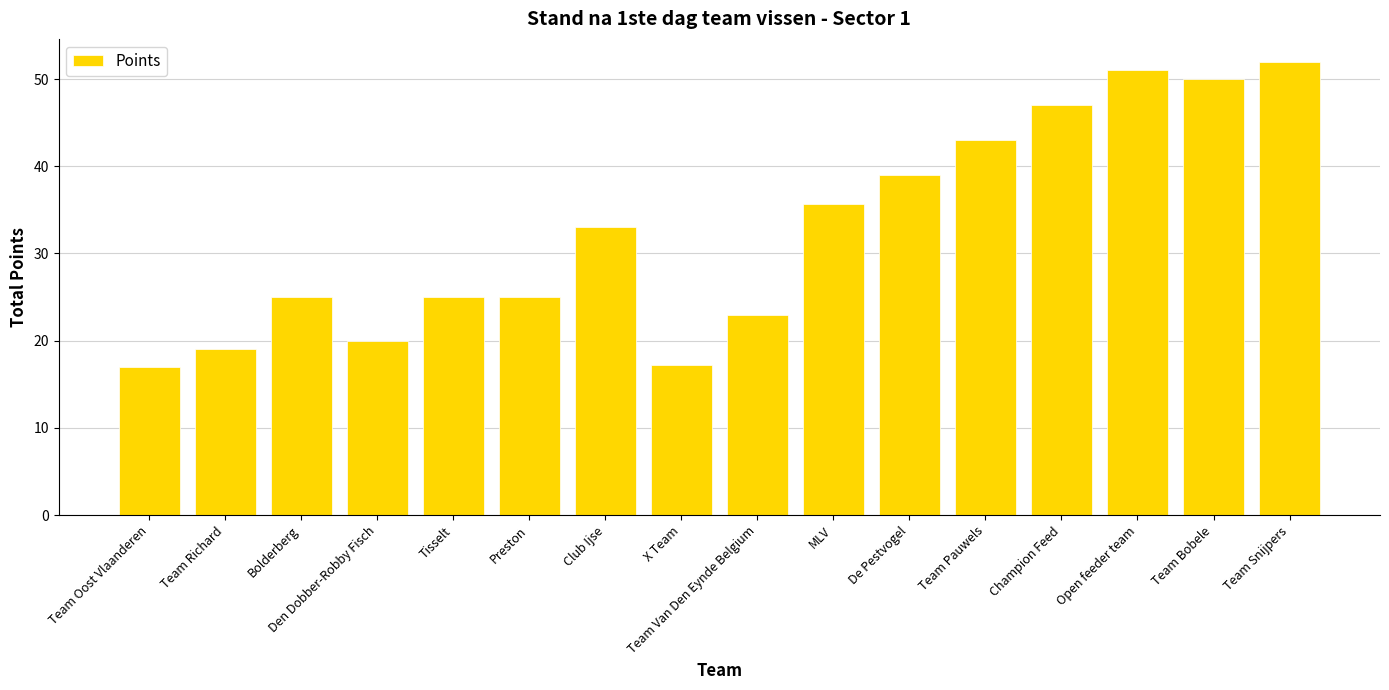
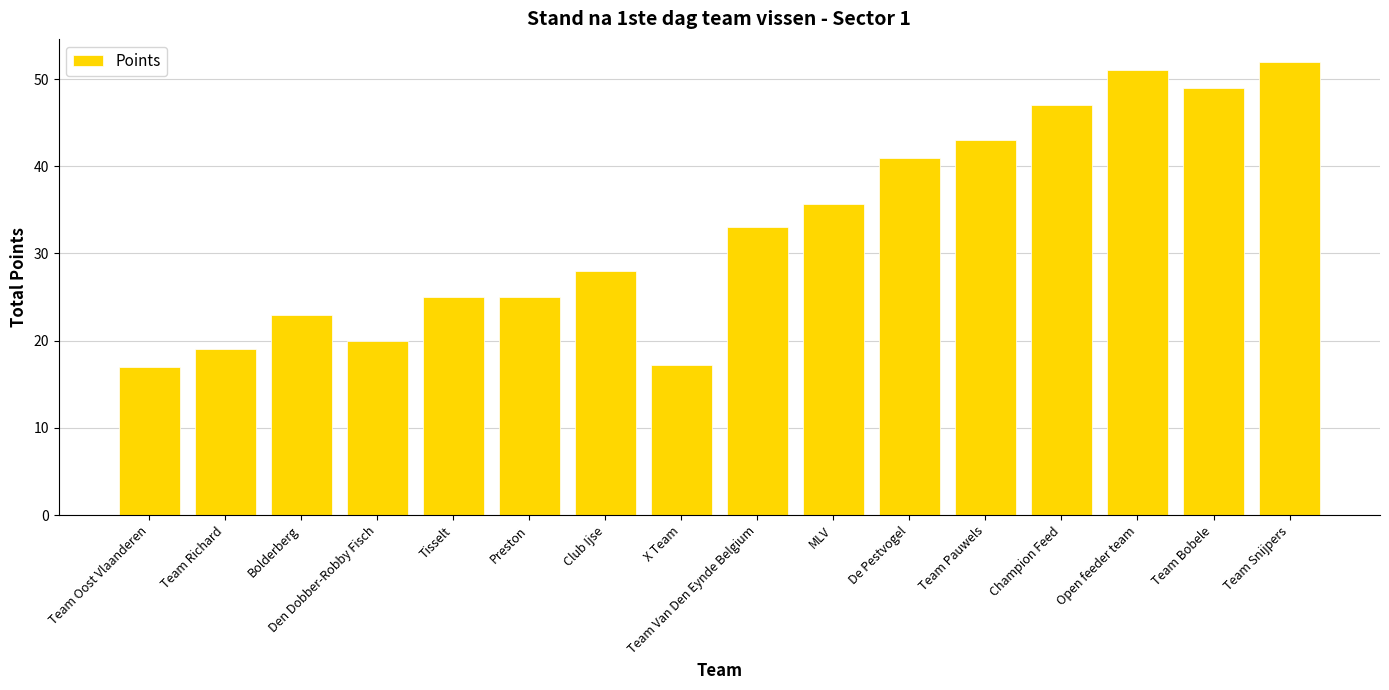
Bolderberg: 25 -> 23
Club Ijse: 33 -> 28
Team Van Den Eynde Belgium: 23 -> 33
De Pestvogel: 39 -> 41
Team Bobele: 50 -> 49
